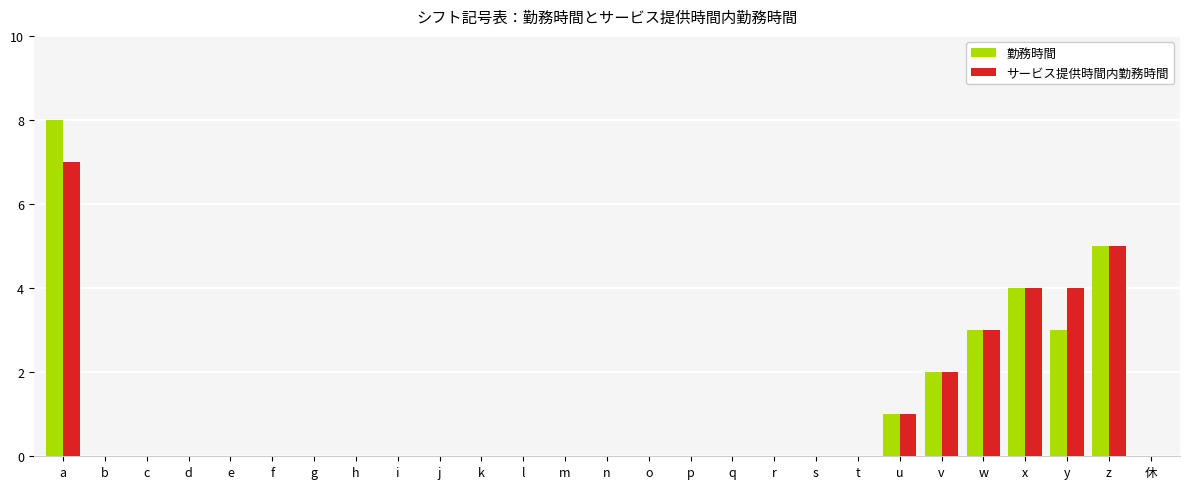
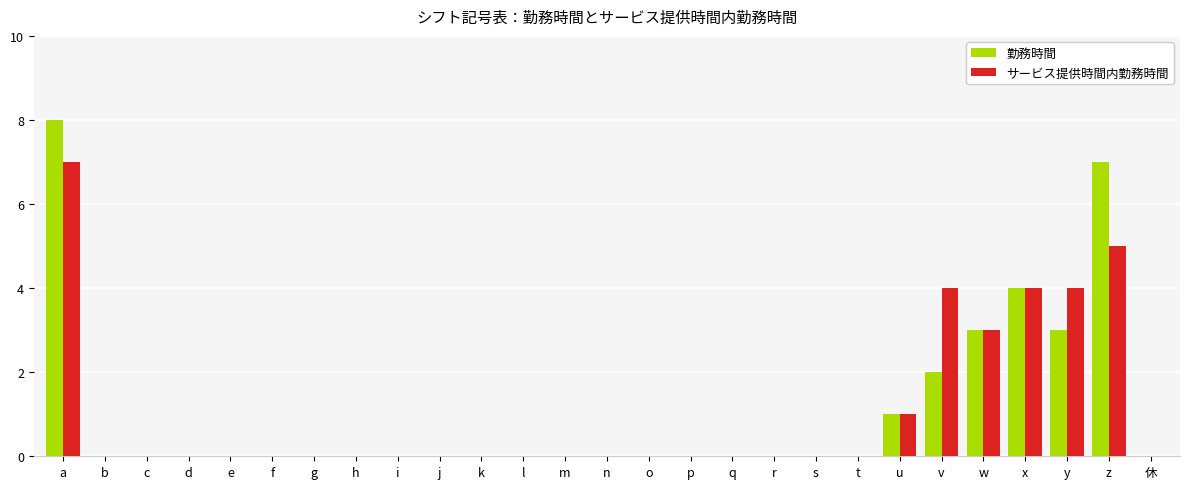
サービス提供時間内勤務時間, v: 2 -> 4
勤務時間, z: 5 -> 7
